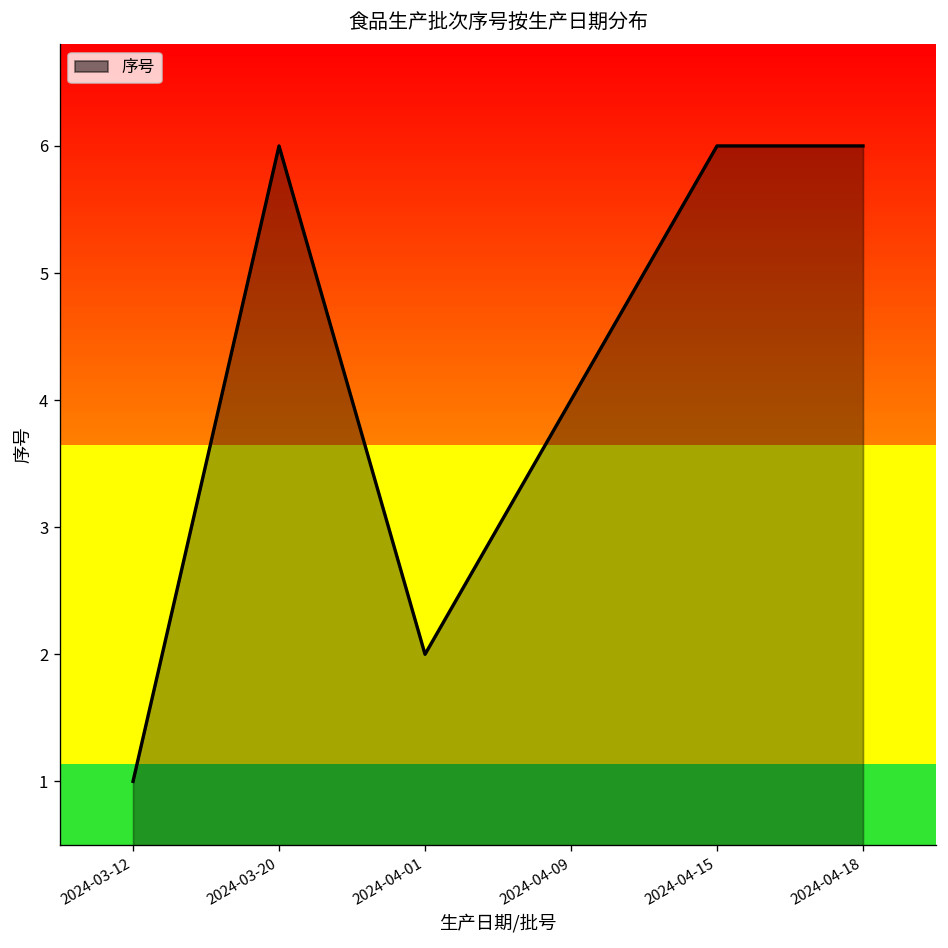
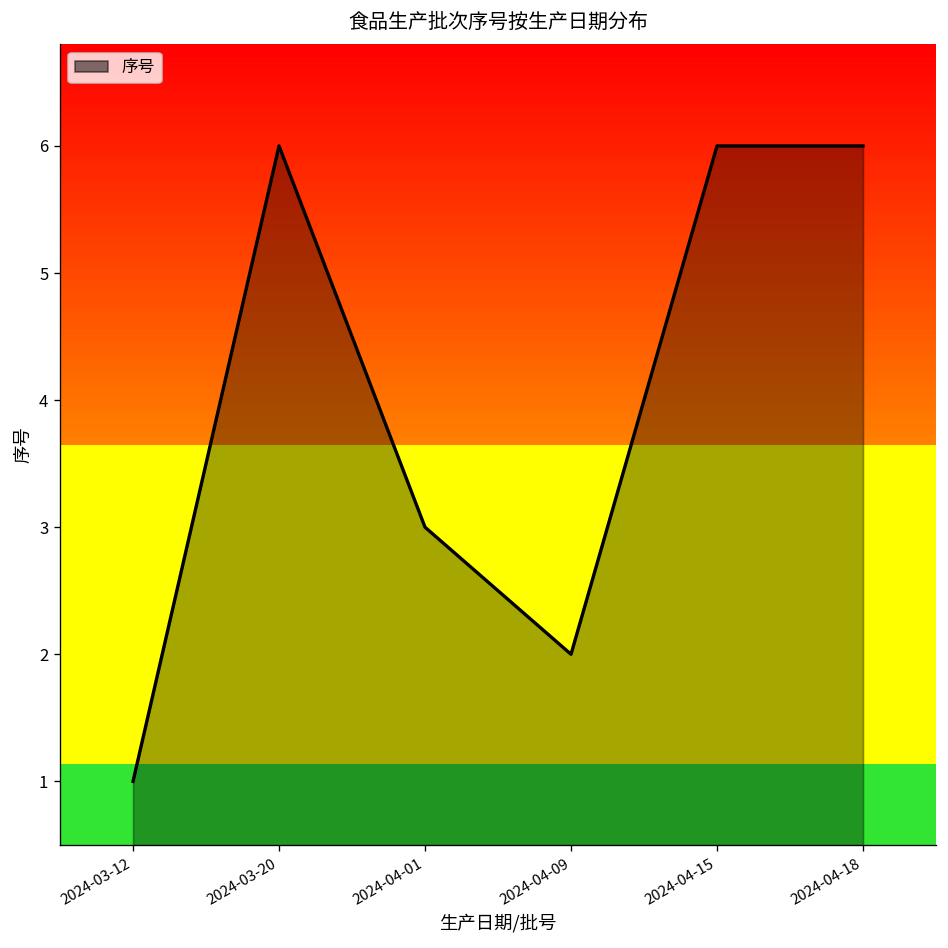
2024-04-01: 2 -> 3
2024-04-09: 4 -> 2
